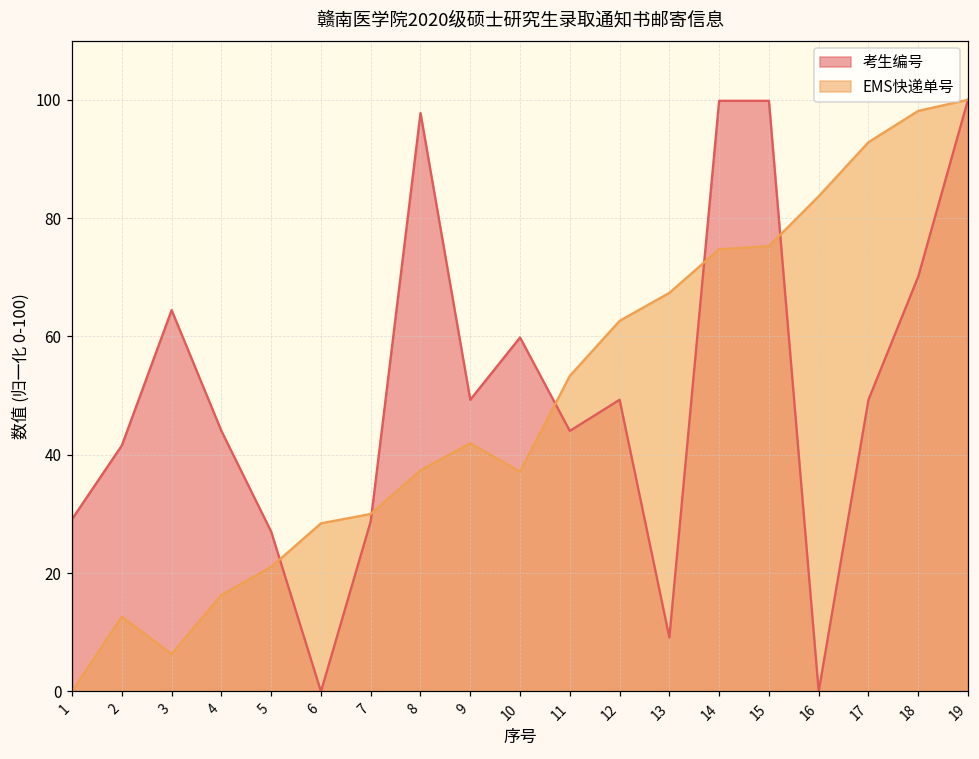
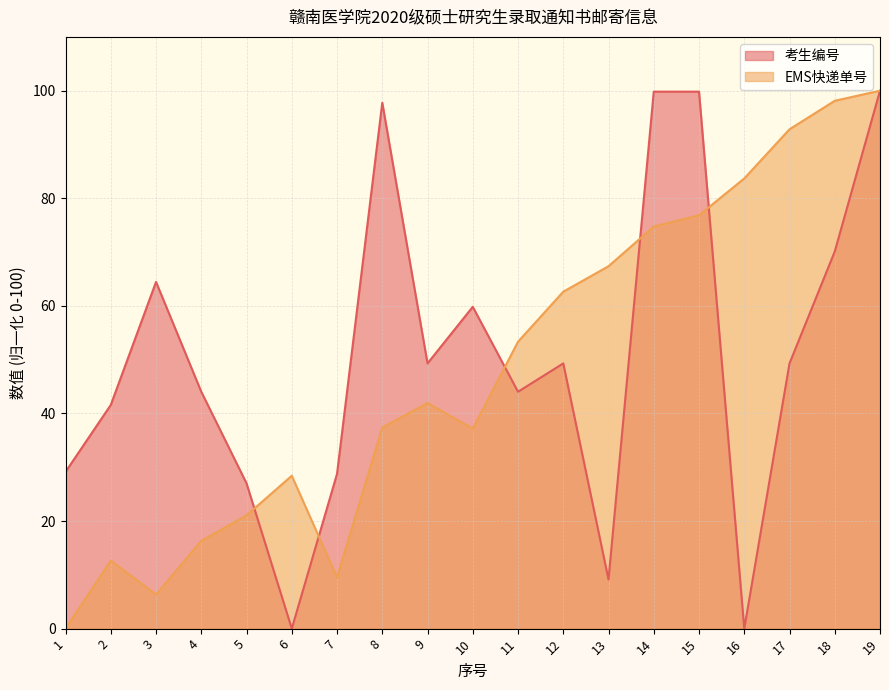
EMS快递单号, 7: 30 -> 10
EMS快递单号, 15: 75 -> 77
